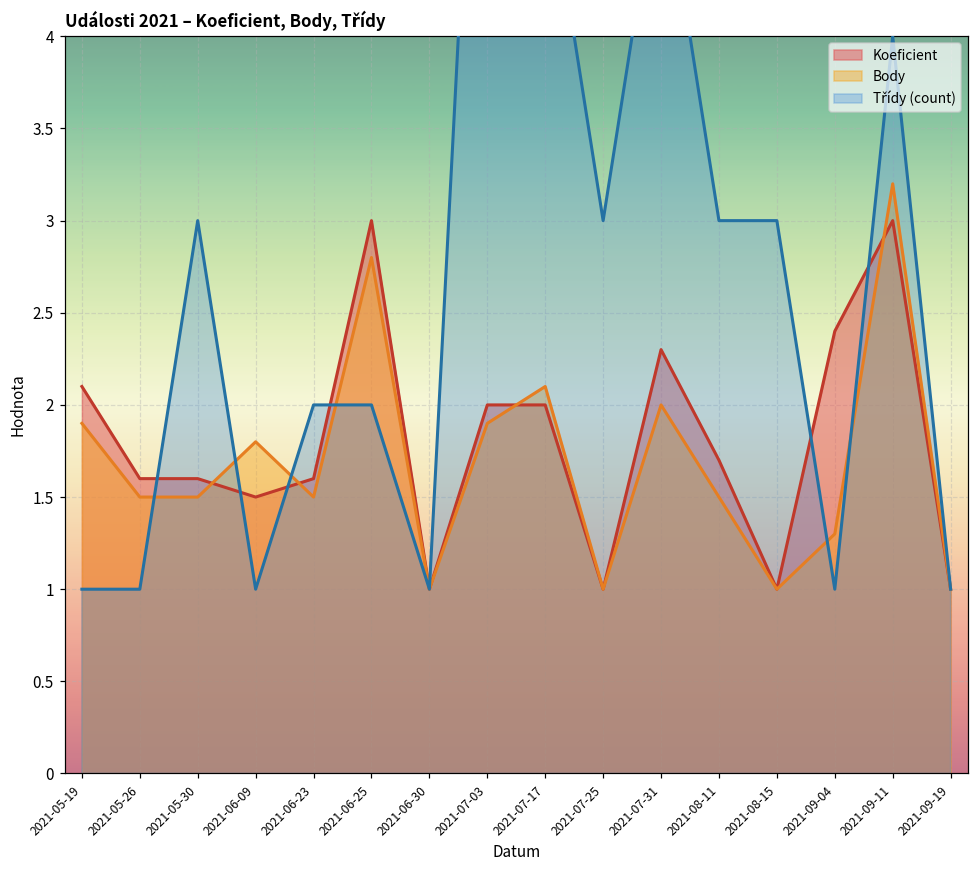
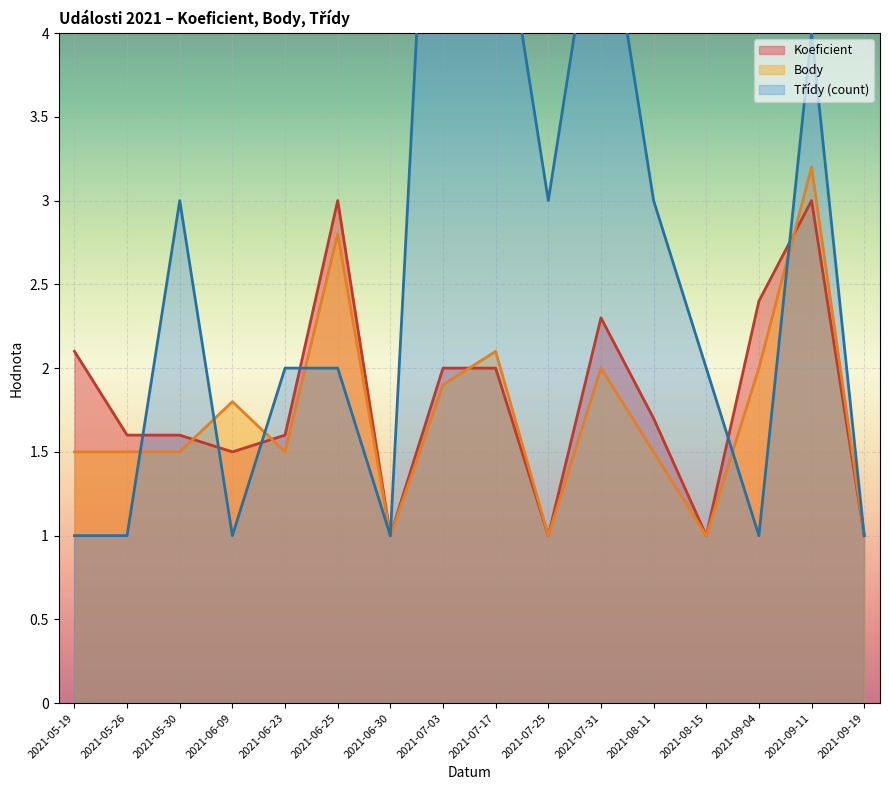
Body, 2021-05-19: 1.9 -> 1.5
Třídy (count), 2021-08-15: 3 -> 2
Body, 2021-09-04: 1.3 -> 2.0
